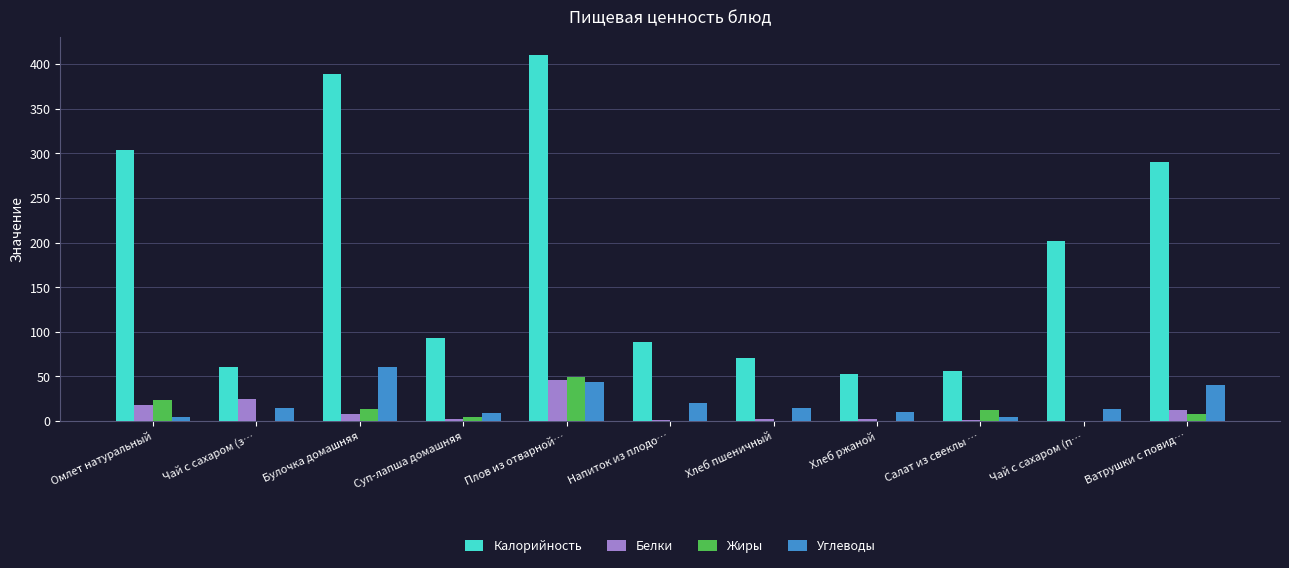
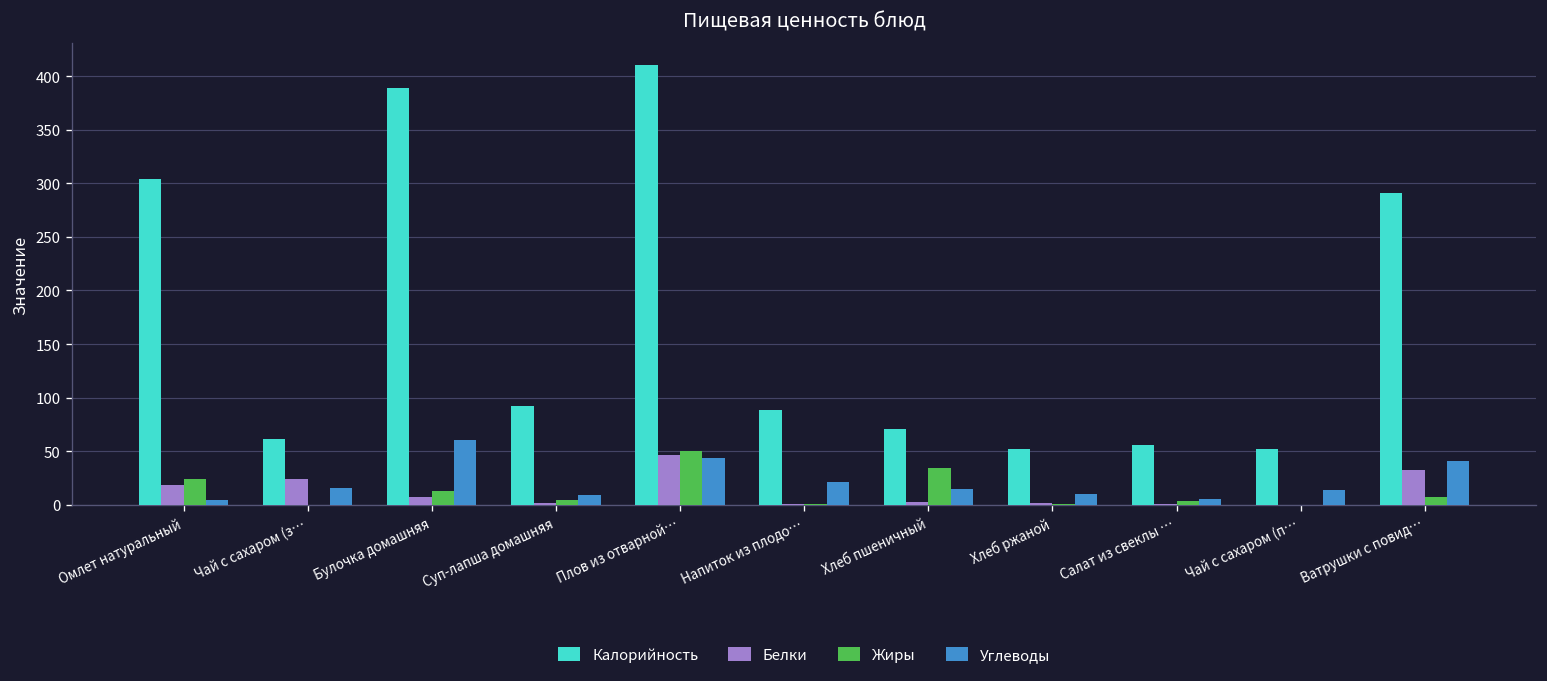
Жиры, Хлеб пшеничный: 0 -> 30
Жиры, Салат из свеклы …: 10 -> 0
Калорийность, Чай с сахаром (п…: 200 -> 50
Белки, Ватрушки с повид…: 10 -> 30
